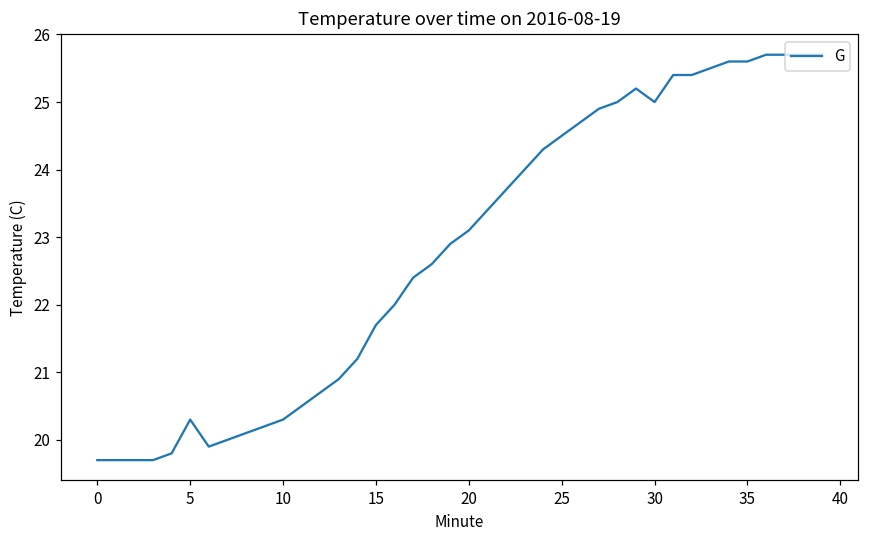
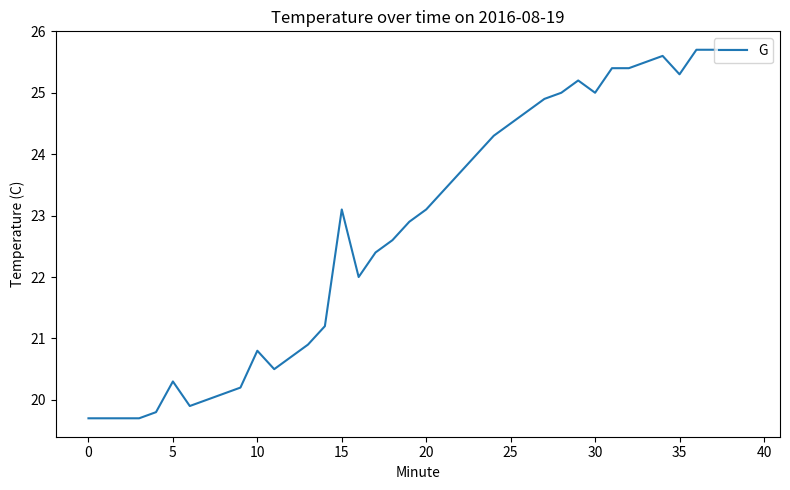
10: 20.3 -> 20.8
15: 21.7 -> 23.1
35: 25.6 -> 25.3
